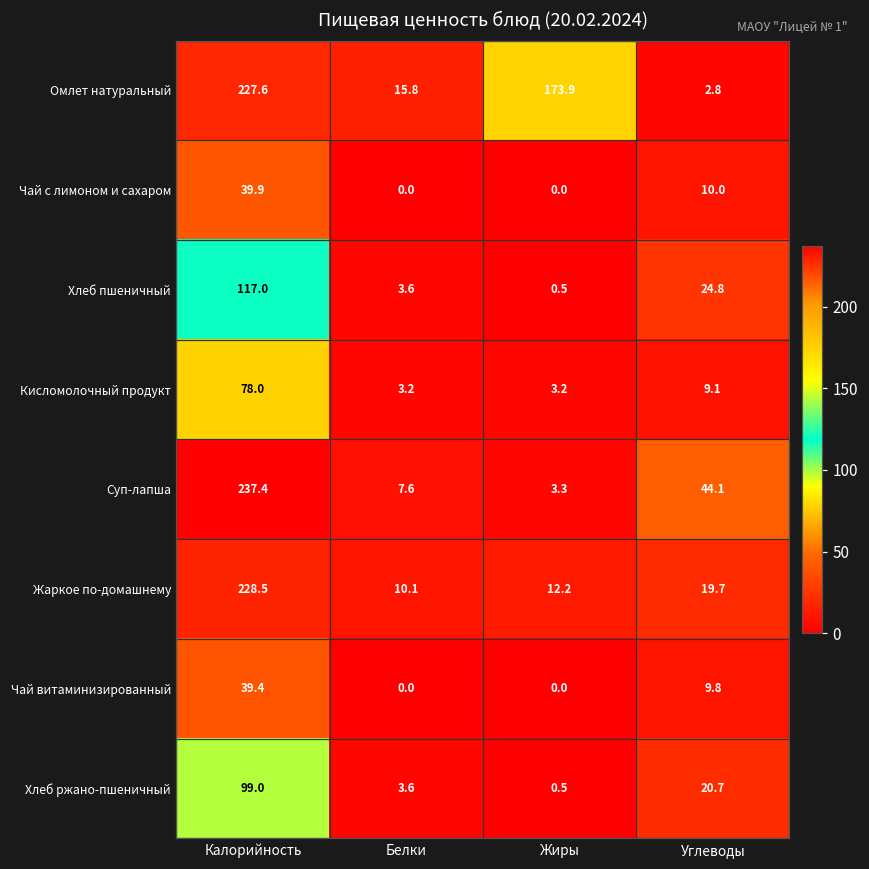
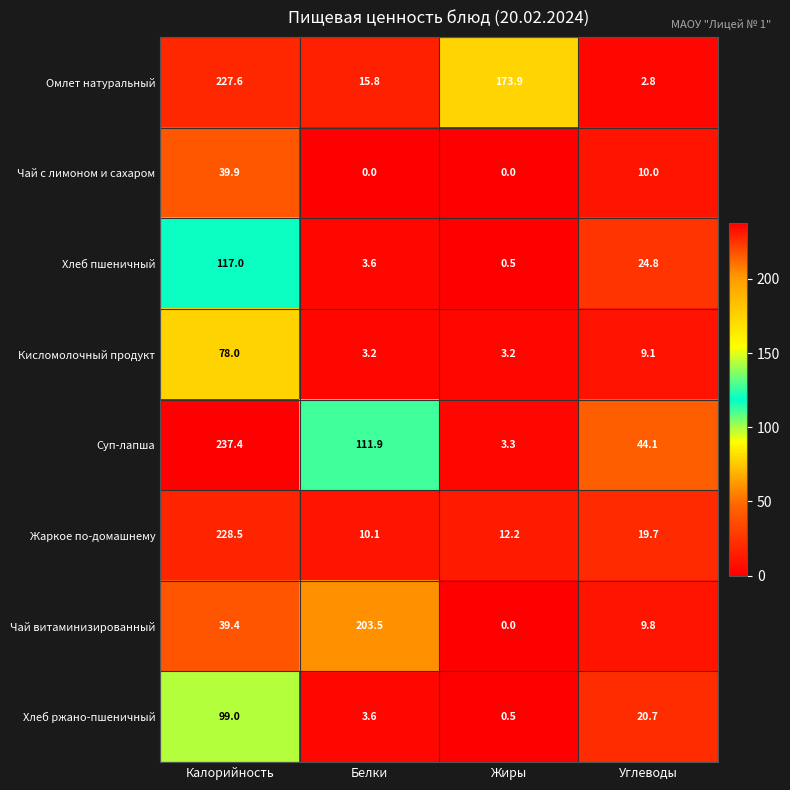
Суп-лапша, Белки: 7.6 -> 111.9
Чай витаминизированный, Белки: 0.0 -> 203.5
